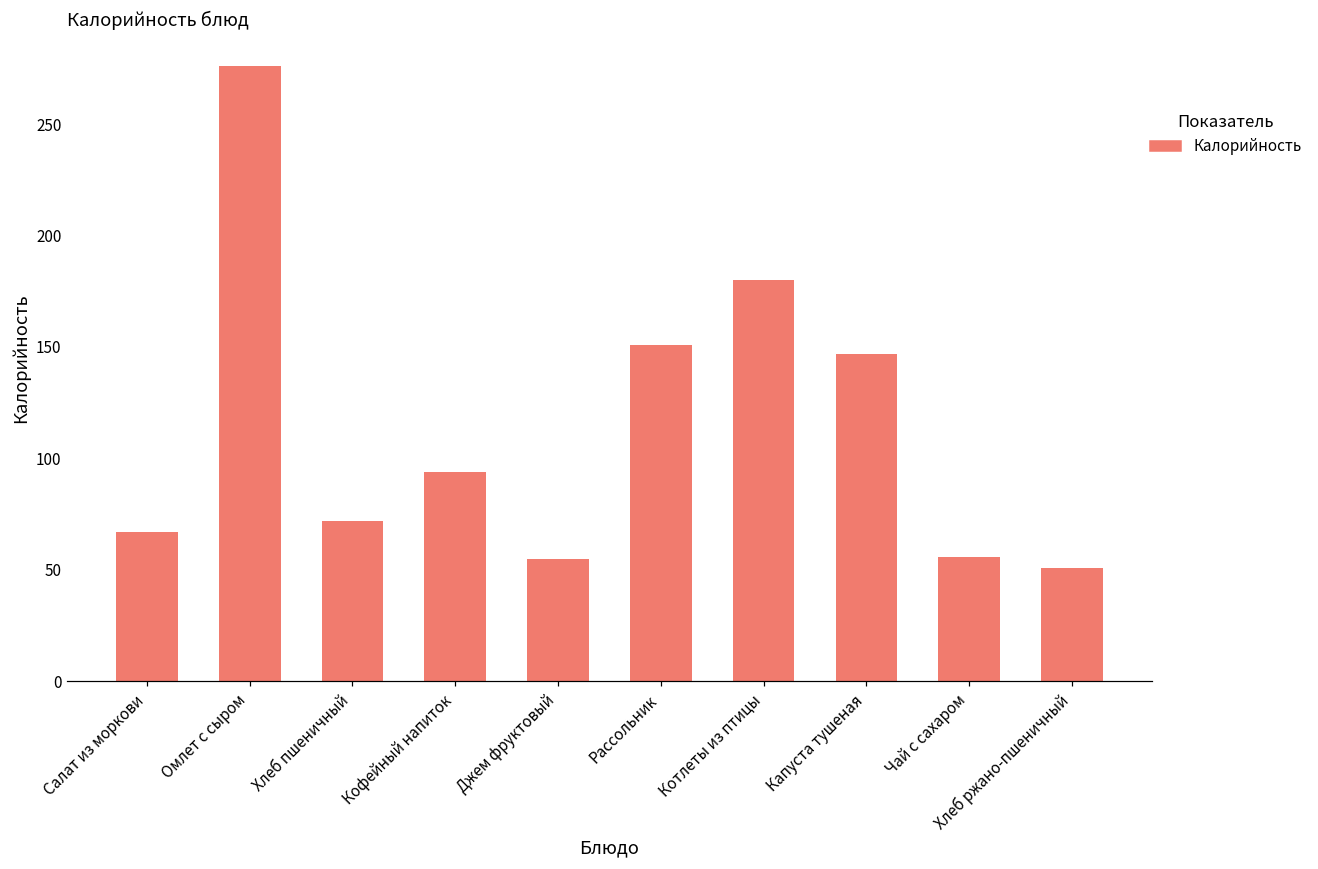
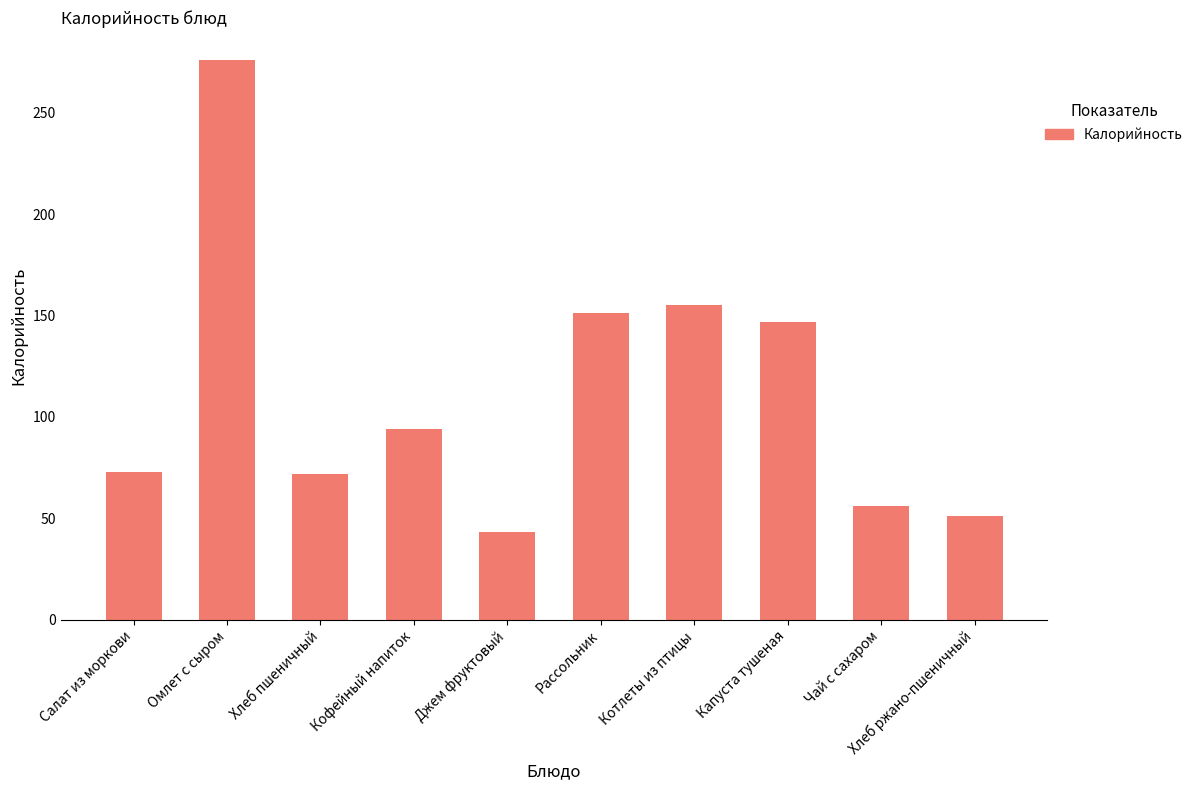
Салат из моркови: 67 -> 73
Джем фруктовый: 55 -> 43
Котлеты из птицы: 180 -> 155
